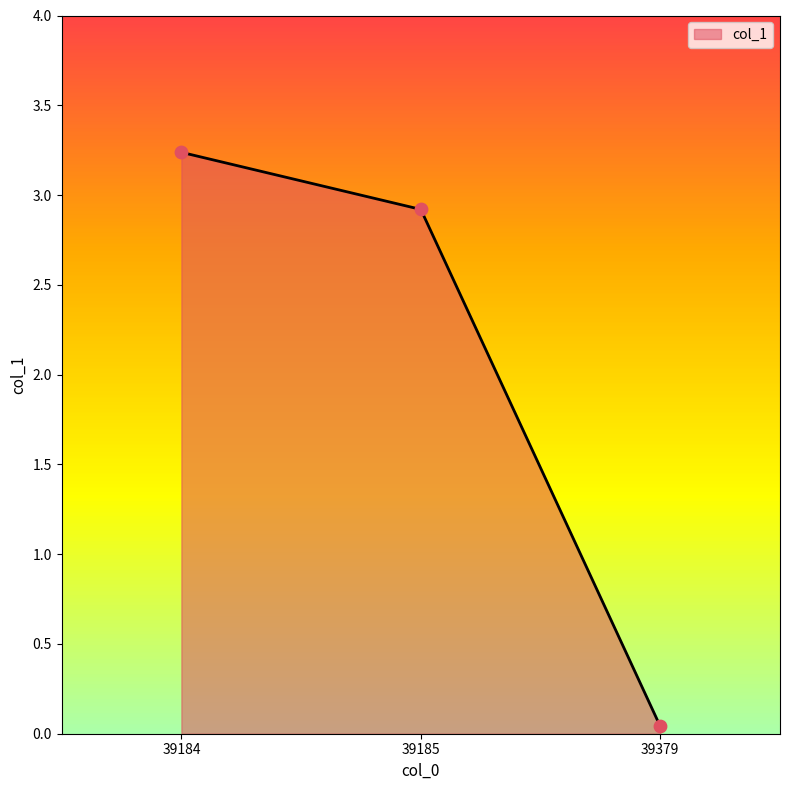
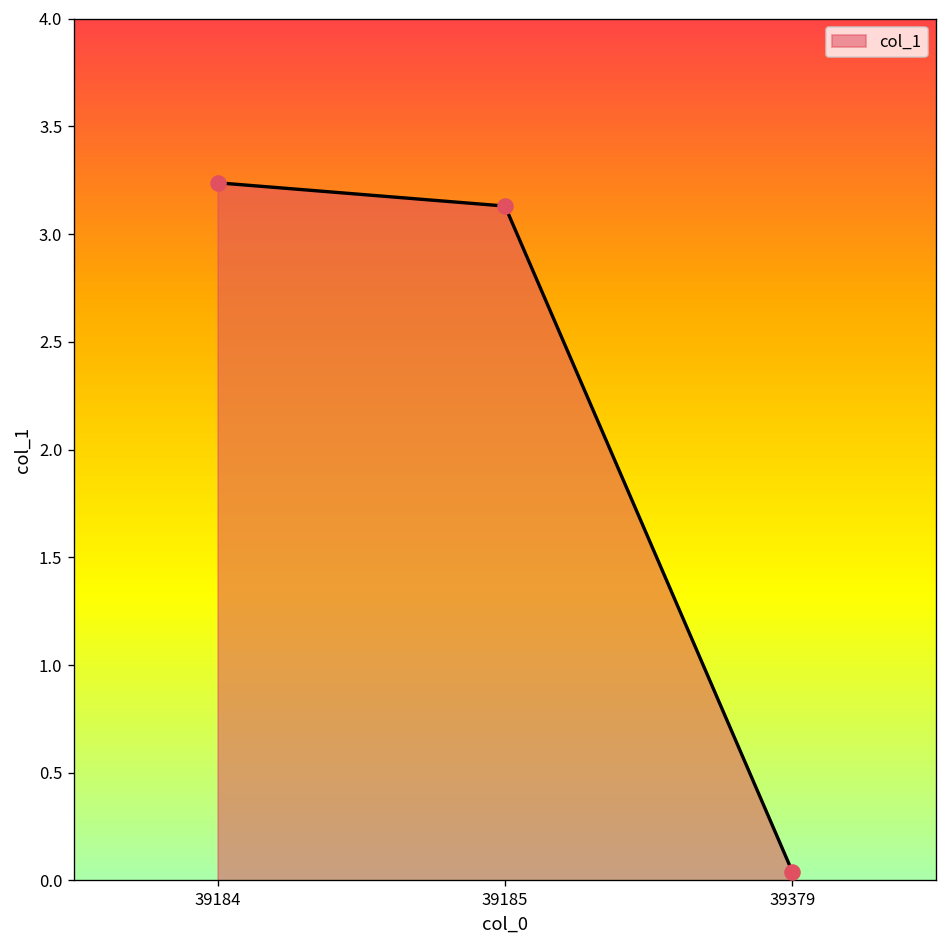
39185: 2.92 -> 3.13
